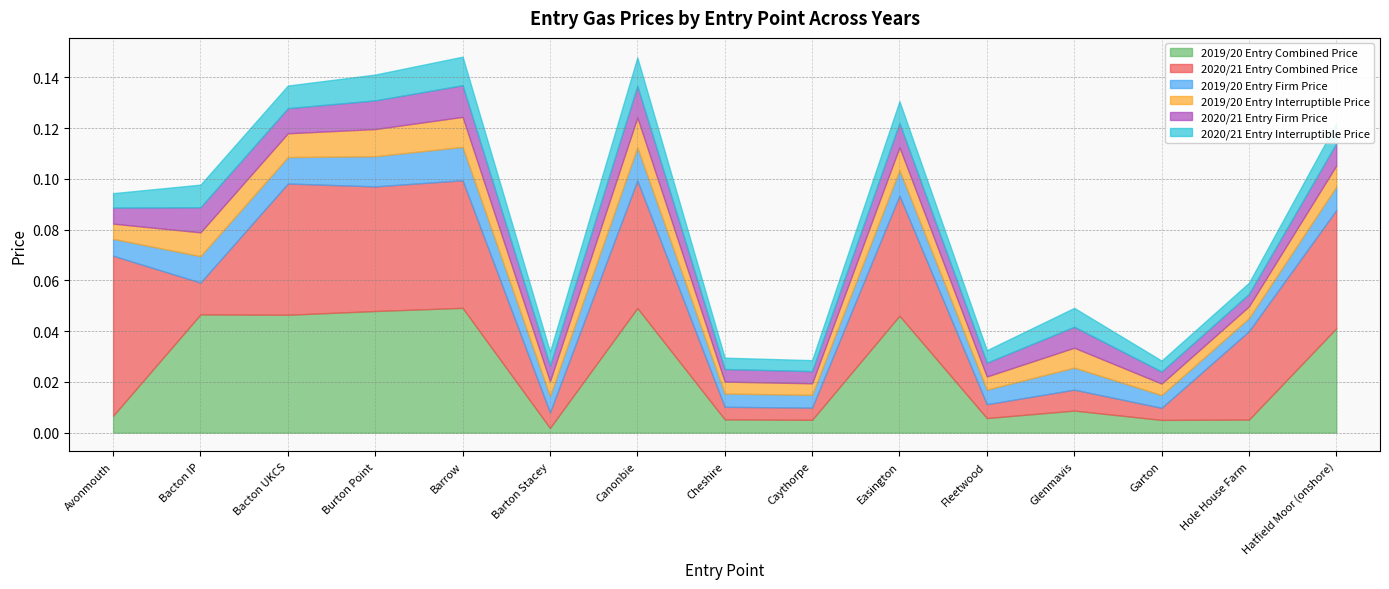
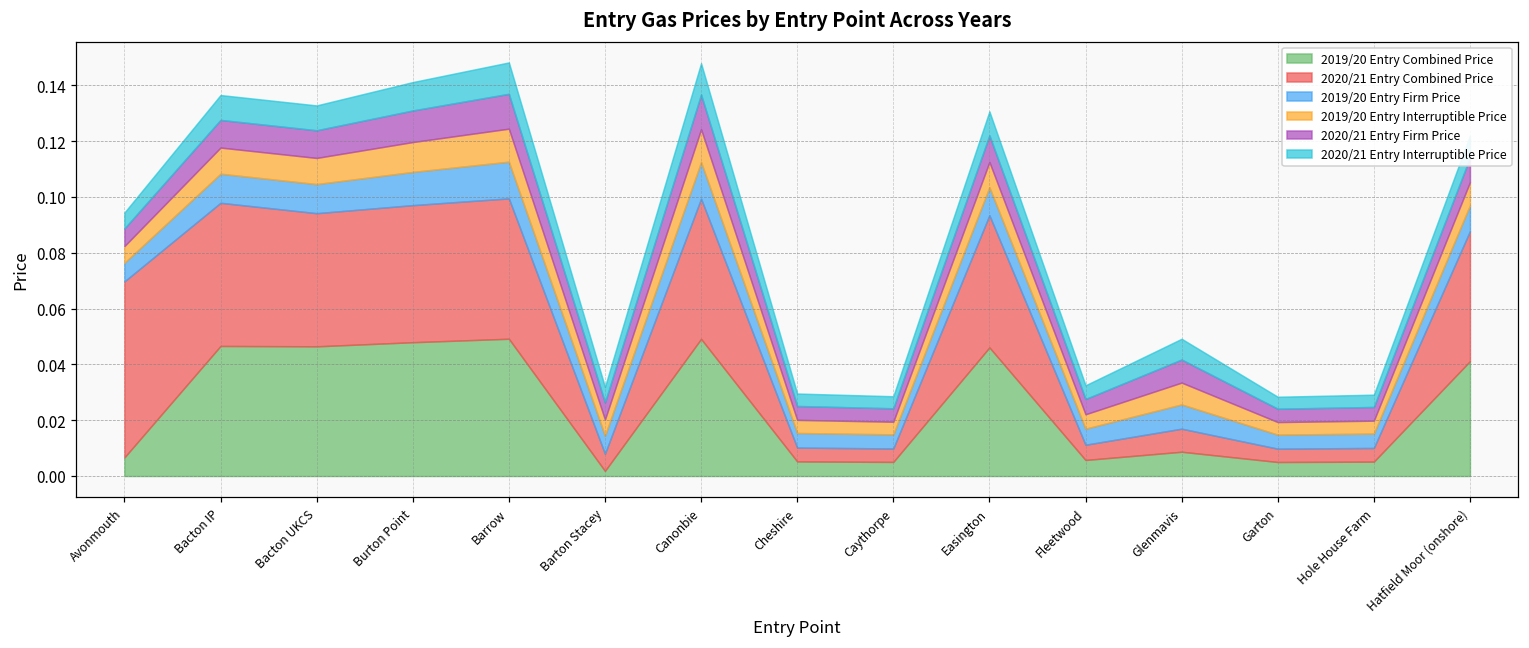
2020/21 Entry Combined Price, Bacton IP: 0.013 -> 0.051
2020/21 Entry Combined Price, Bacton UKCS: 0.052 -> 0.048
2020/21 Entry Combined Price, Hole House Farm: 0.035 -> 0.005
